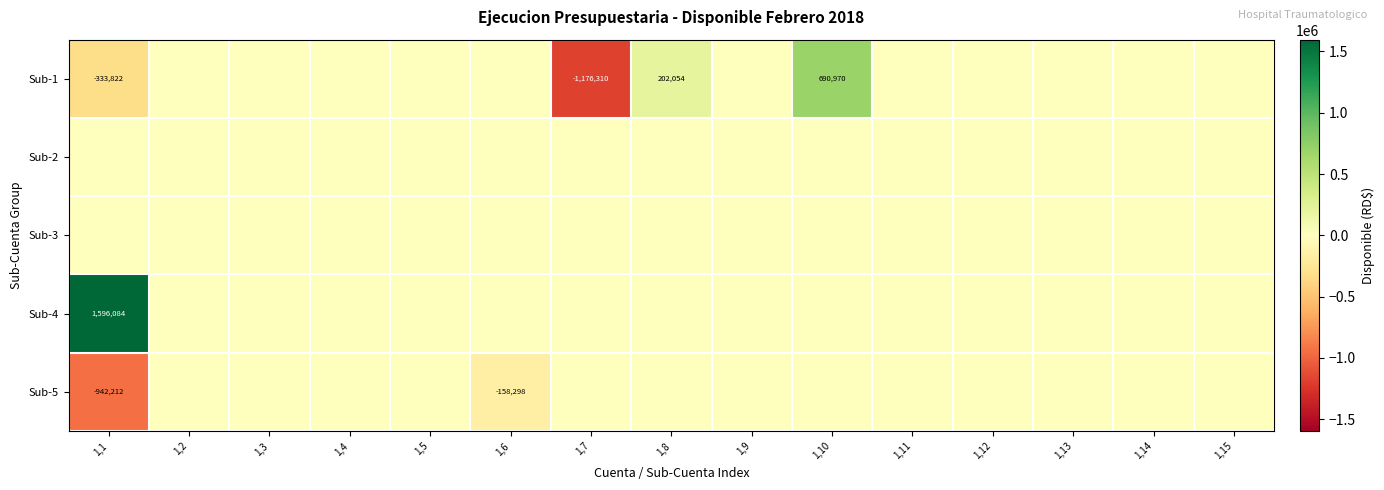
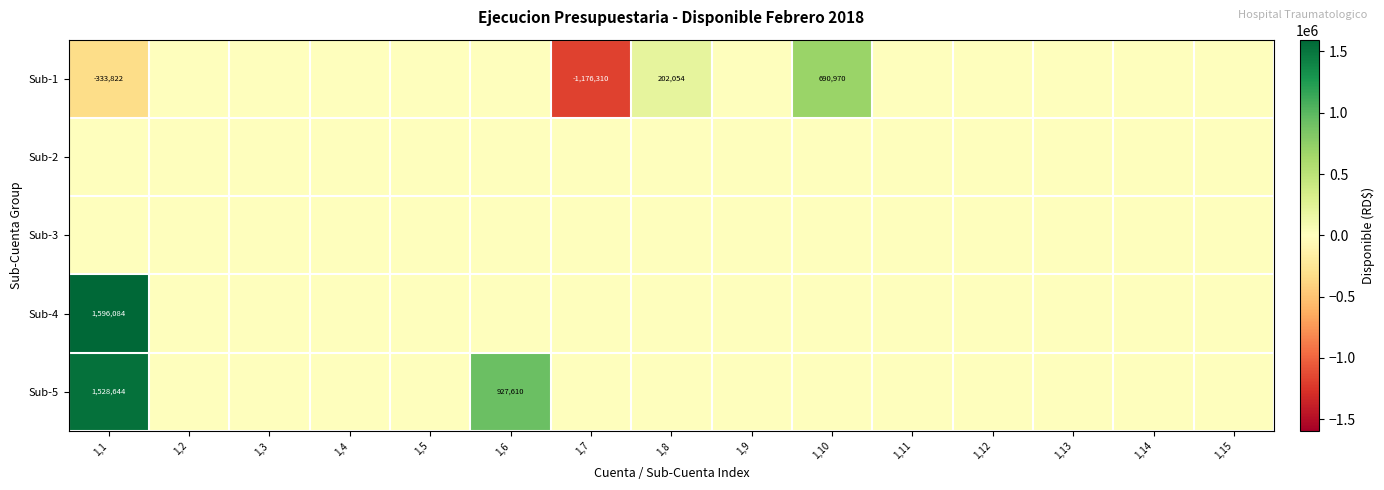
Sub-5, 1,1: -942,212 -> 1,528,644
Sub-5, 1,6: -158,298 -> 927,610
